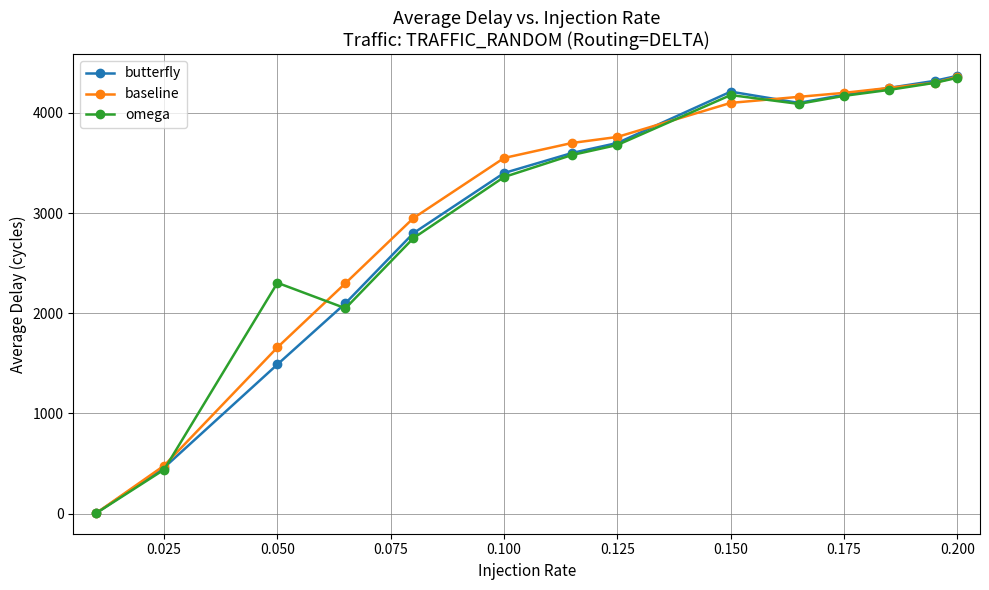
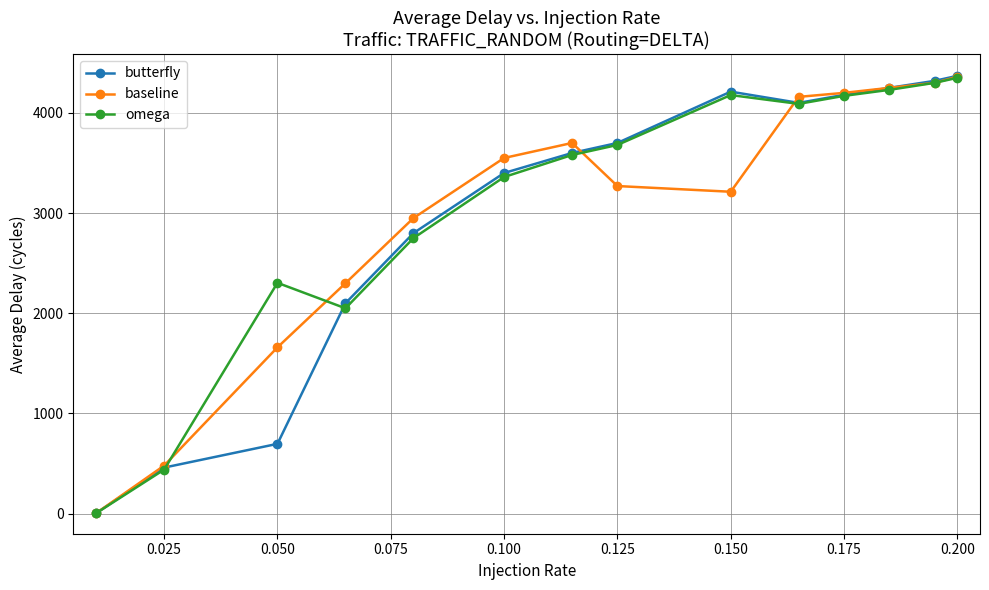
butterfly, 0.050: 1490 -> 700
baseline, 0.125: 3760 -> 3270
baseline, 0.150: 4100 -> 3210
